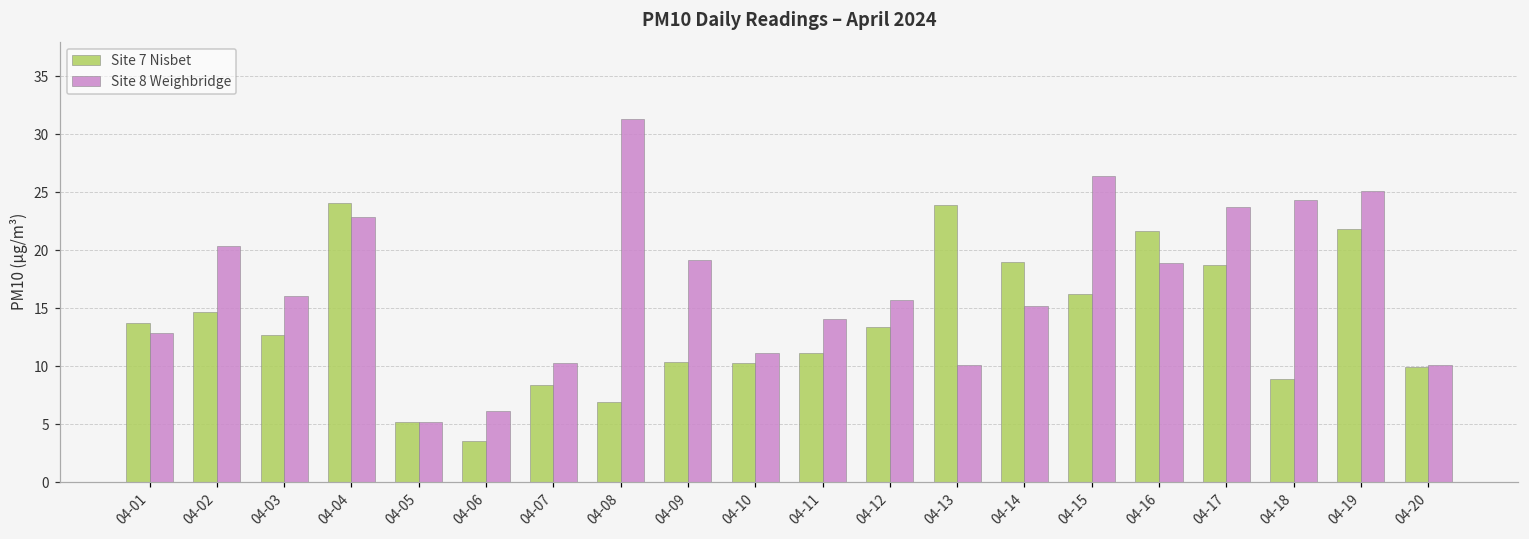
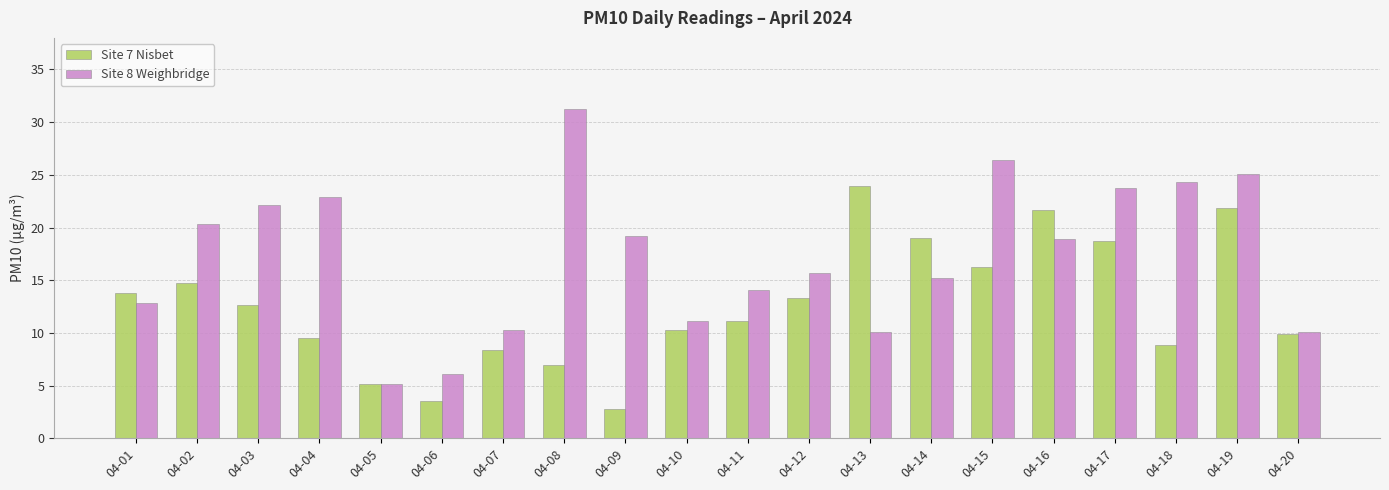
Site 8 Weighbridge, 04-03: 16.1 -> 22.1
Site 7 Nisbet, 04-04: 24.1 -> 9.5
Site 7 Nisbet, 04-09: 10.4 -> 2.8
